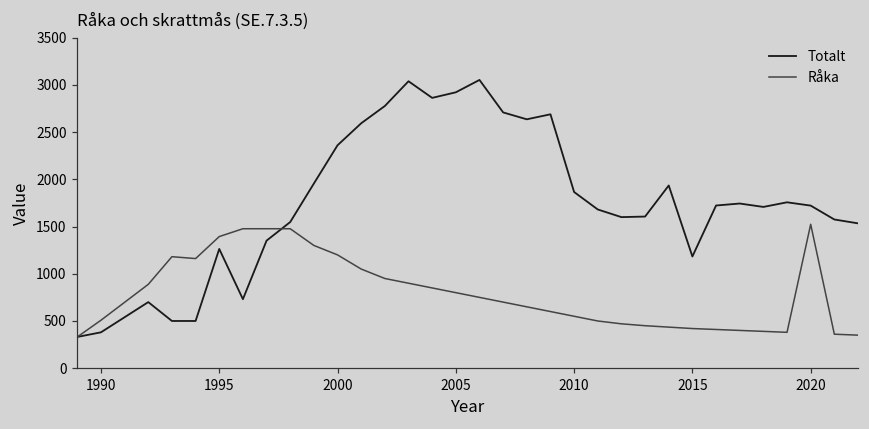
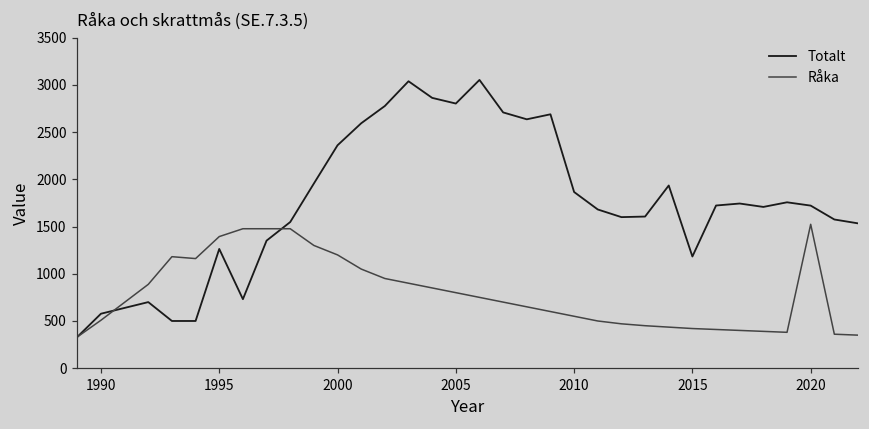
Totalt, 1990: 400 -> 600
Totalt, 2005: 2900 -> 2800
